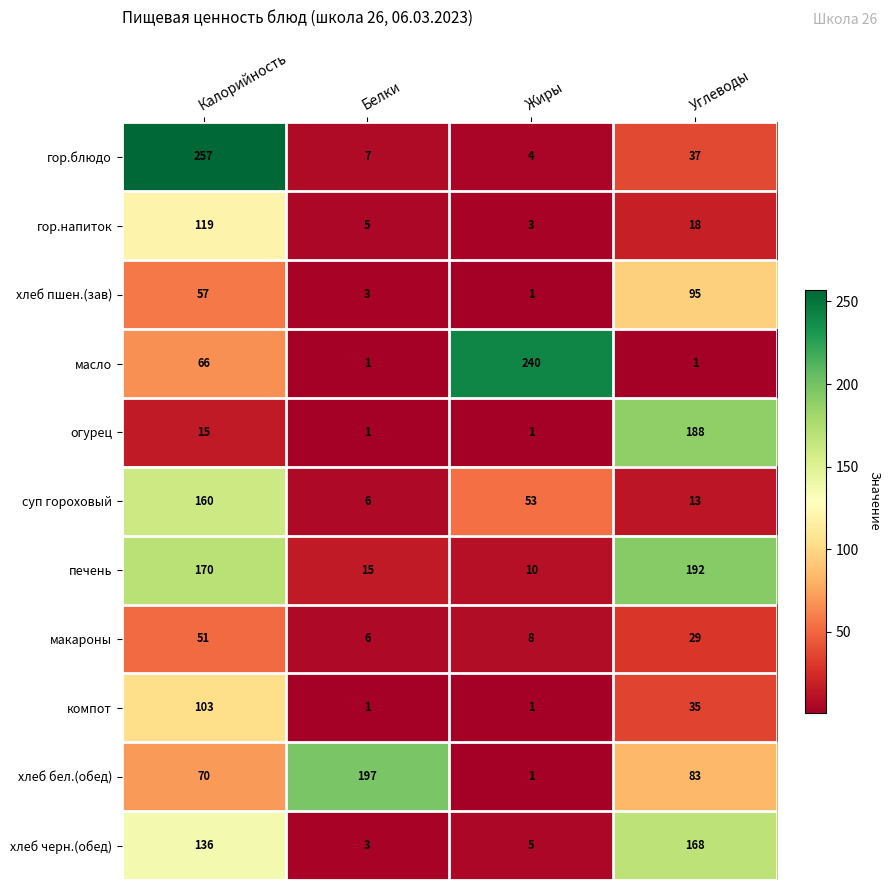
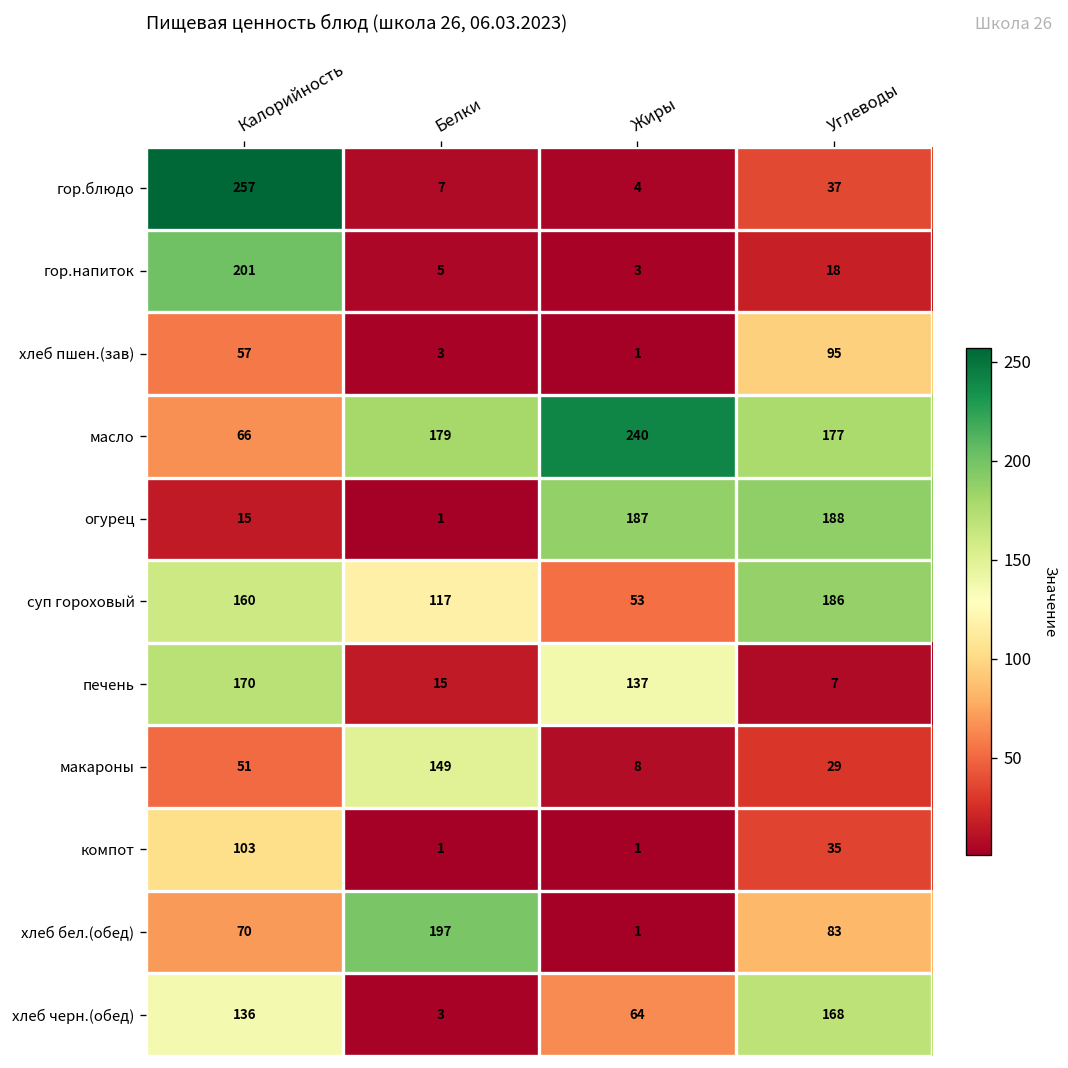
гор.напиток, Калорийность: 119 -> 201
масло, Белки: 1 -> 179
масло, Углеводы: 1 -> 177
огурец, Жиры: 1 -> 187
суп гороховый, Белки: 6 -> 117
суп гороховый, Углеводы: 13 -> 186
печень, Жиры: 10 -> 137
печень, Углеводы: 192 -> 7
макароны, Белки: 6 -> 149
хлеб черн.(обед), Жиры: 5 -> 64
